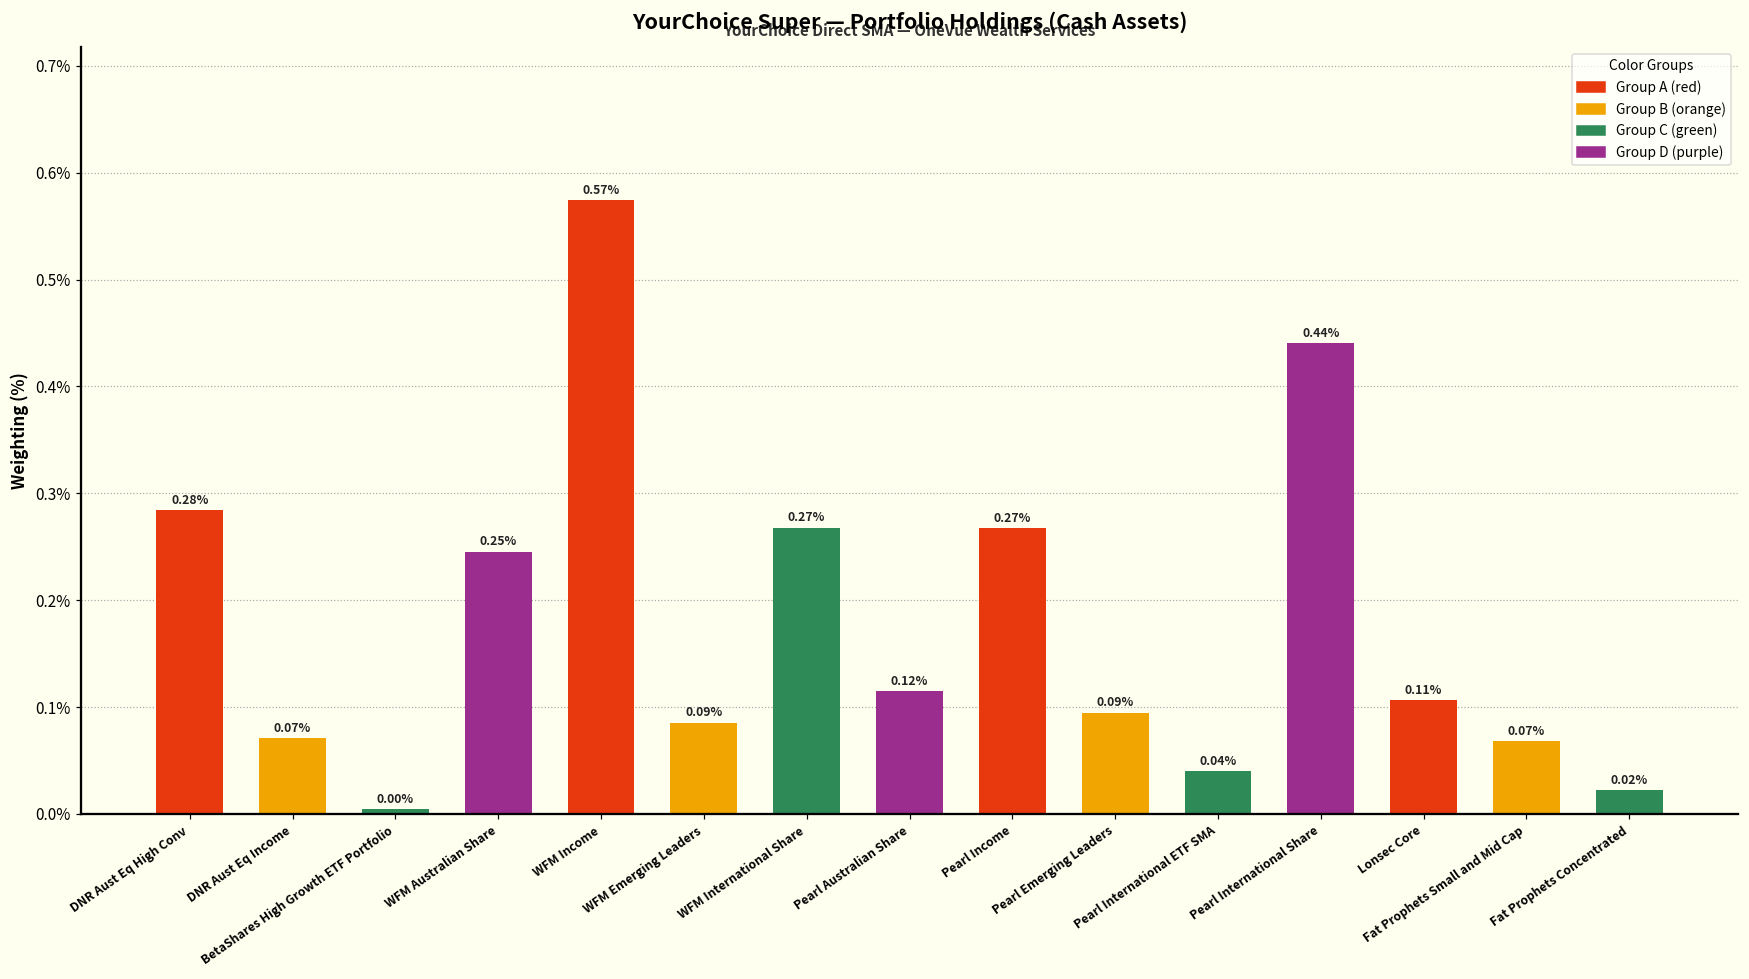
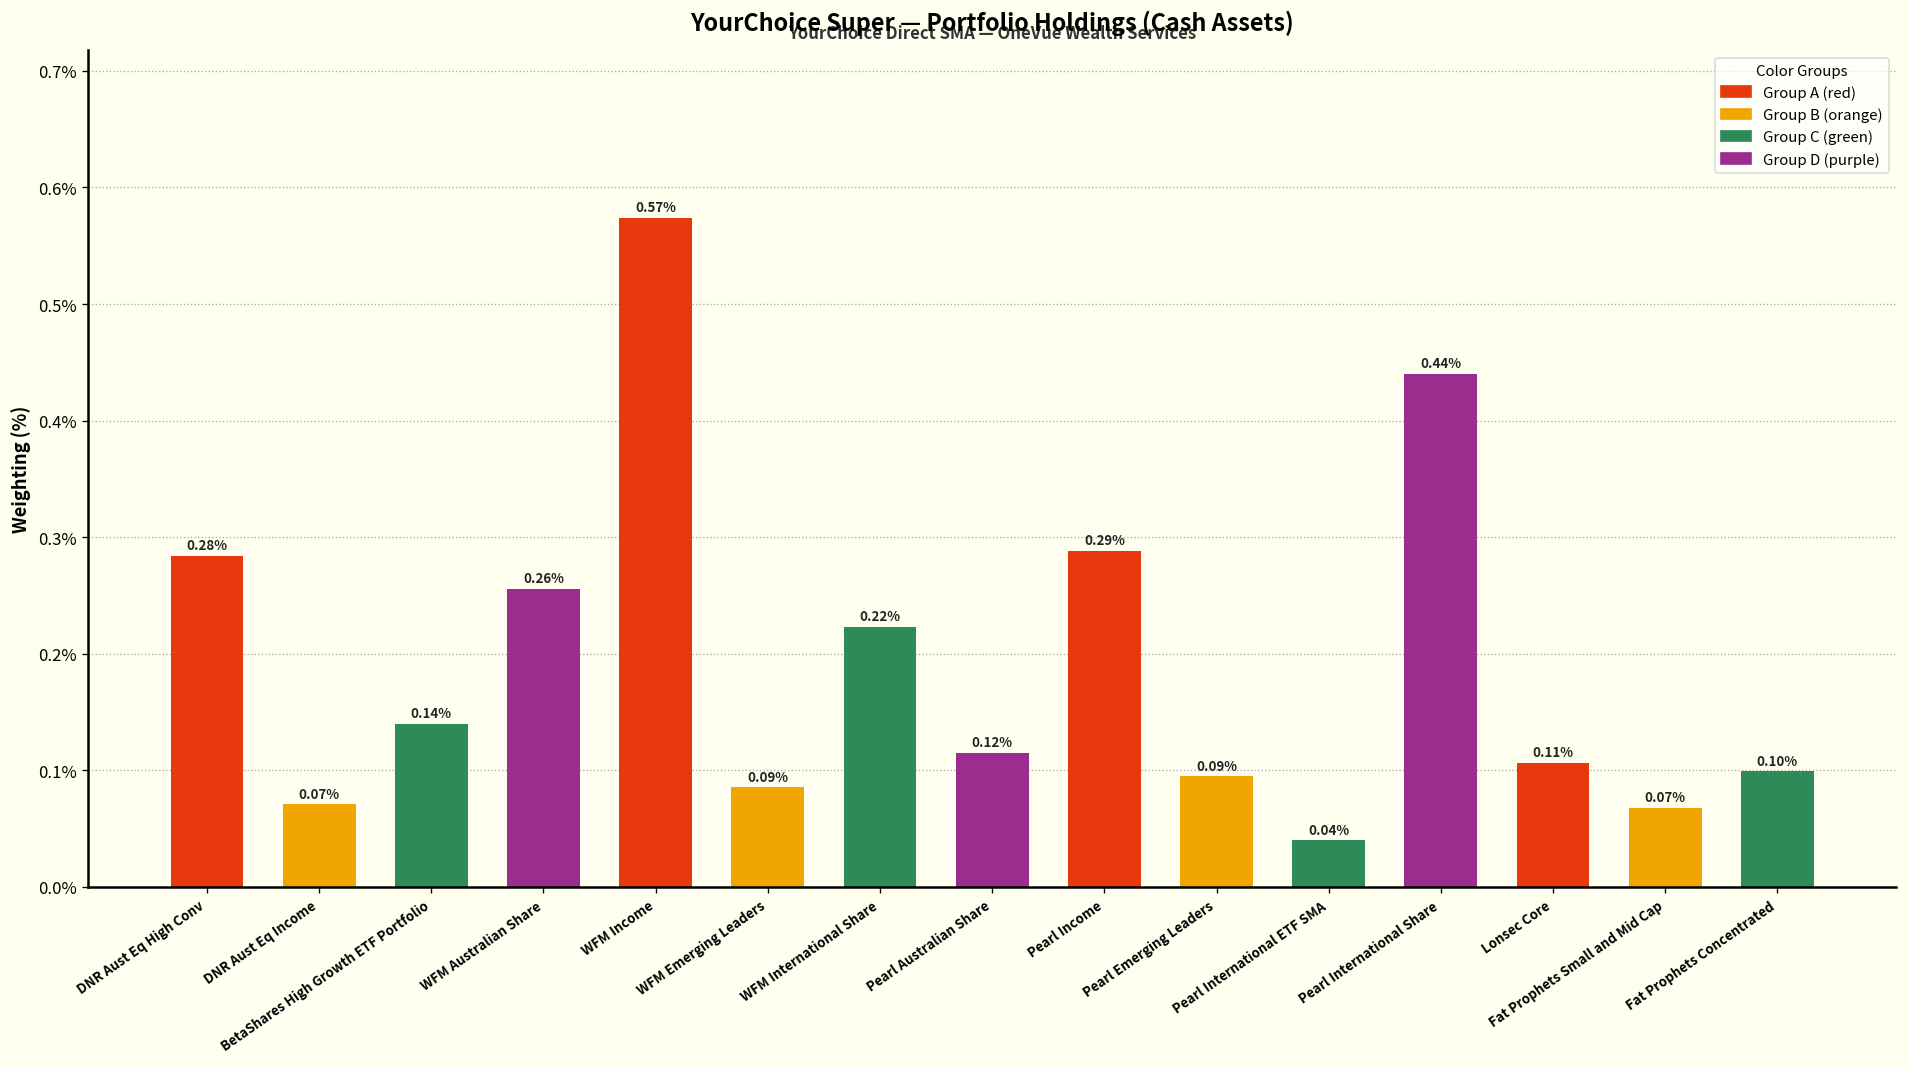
BetaShares High Growth ETF Portfolio: 0.00% -> 0.14%
WFM Australian Share: 0.25% -> 0.26%
WFM International Share: 0.27% -> 0.22%
Pearl Income: 0.27% -> 0.29%
Fat Prophets Concentrated: 0.02% -> 0.10%
